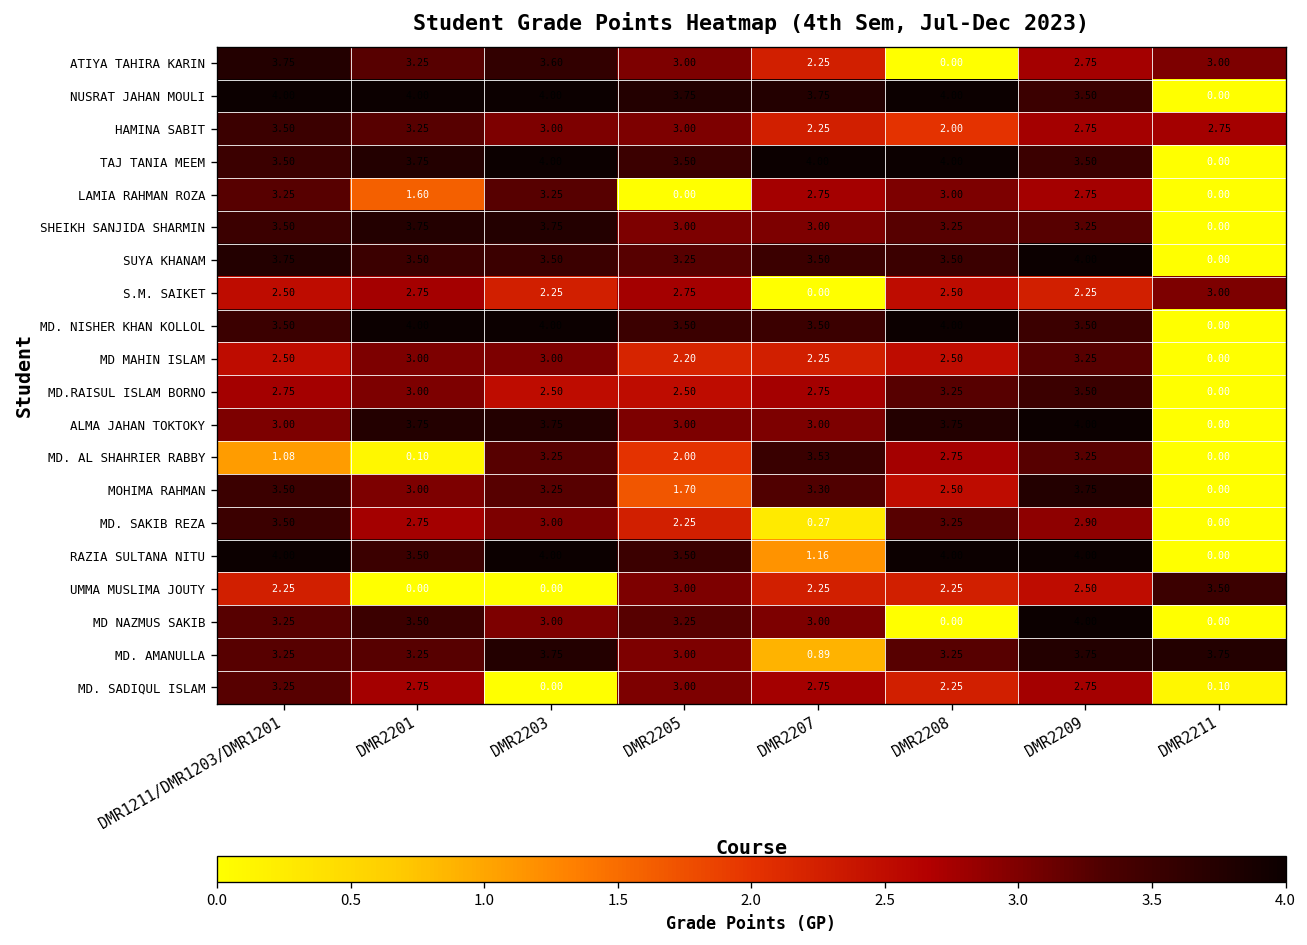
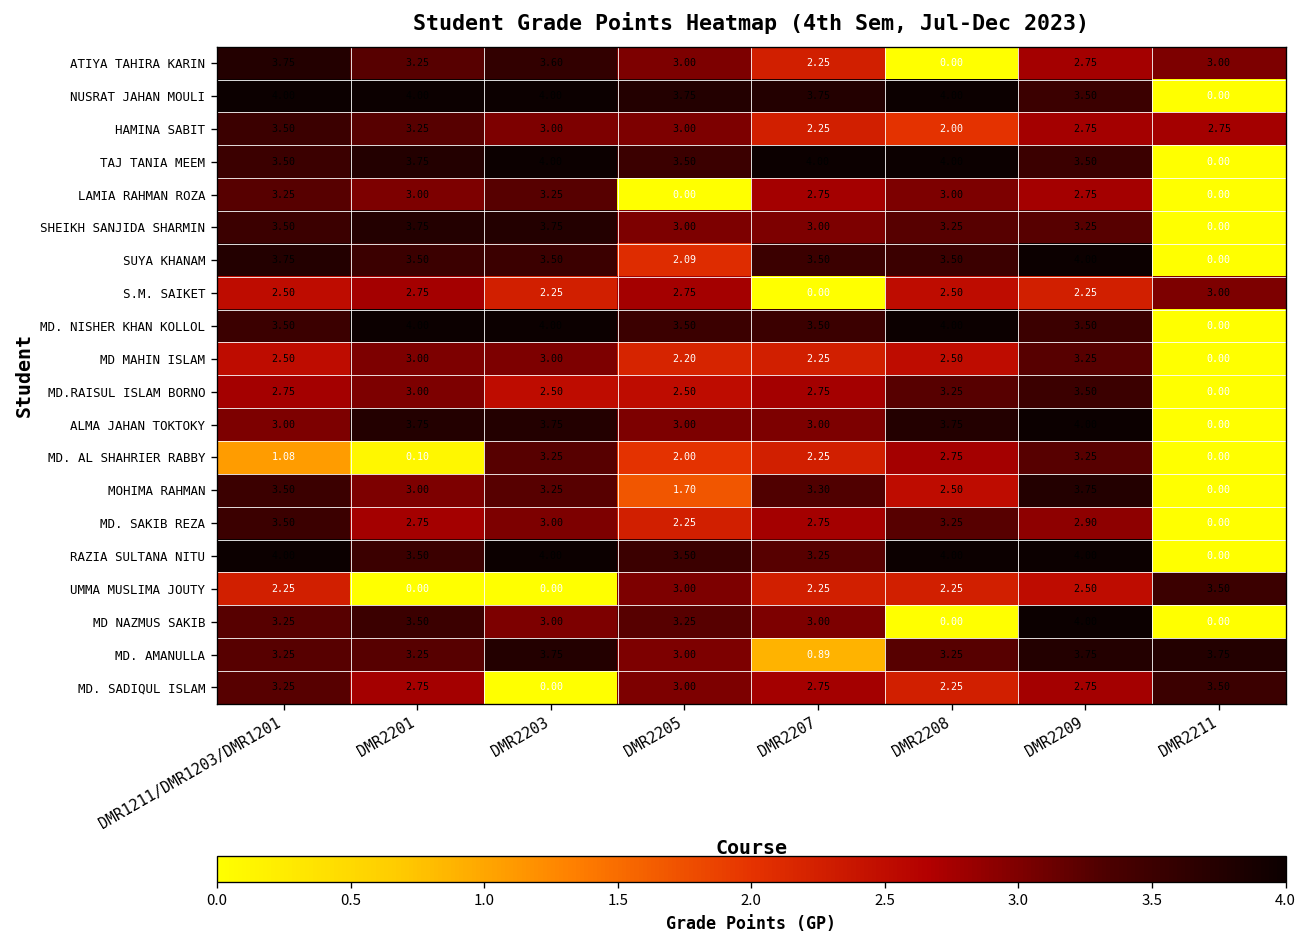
LAMIA RAHMAN ROZA, DMR2201: 1.60 -> 3.00
SUYA KHANAM, DMR2205: 3.25 -> 2.09
MD. AL SHAHRIER RABBY, DMR2207: 3.53 -> 2.25
MD. SAKIB REZA, DMR2207: 0.27 -> 2.75
RAZIA SULTANA NITU, DMR2207: 1.16 -> 3.25
MD. SADIQUL ISLAM, DMR2211: 0.10 -> 3.50
